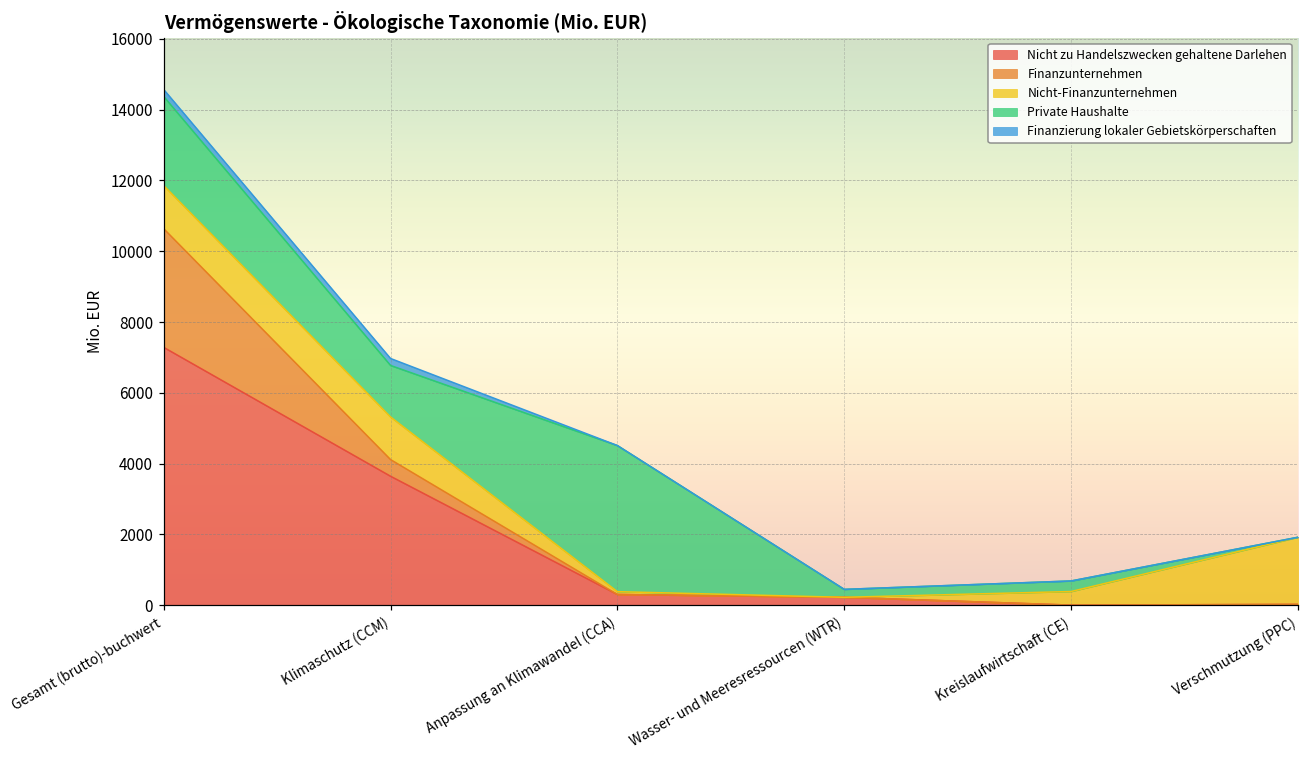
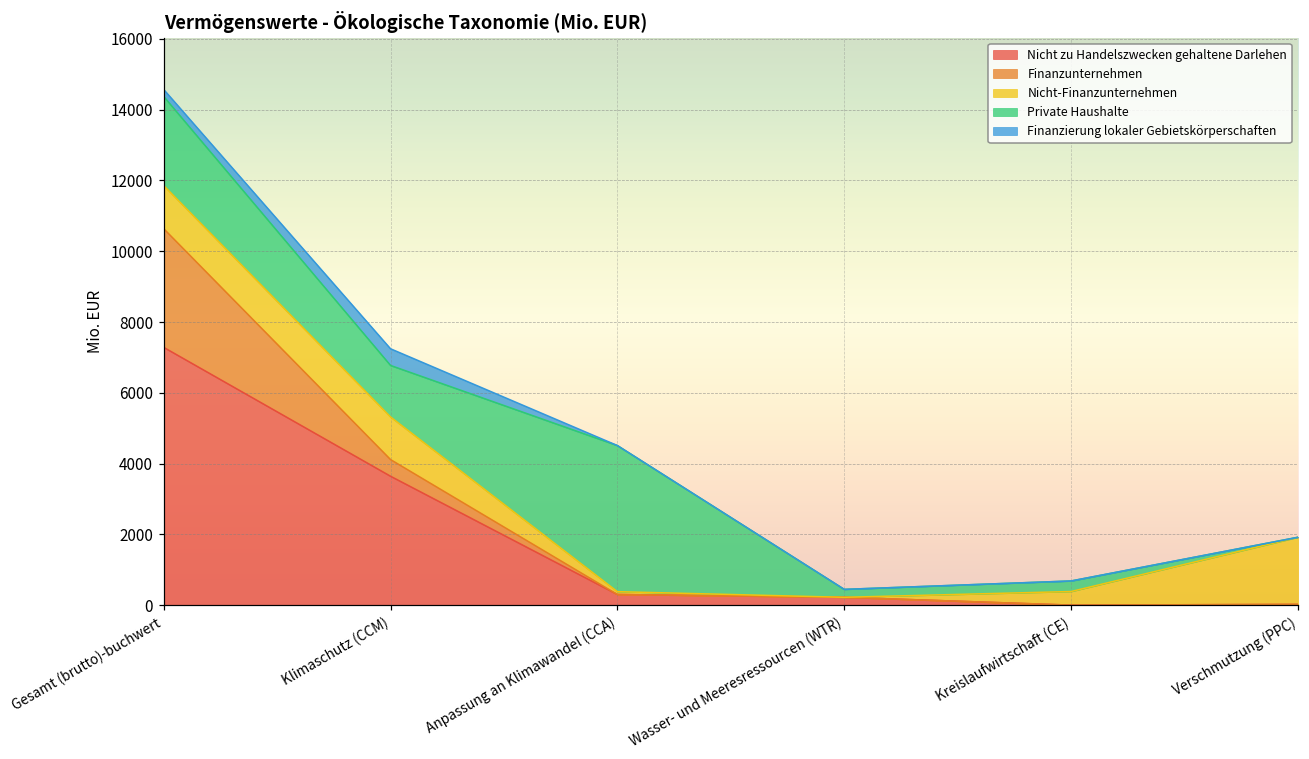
Finanzierung lokaler Gebietskörperschaften, Klimaschutz (CCM): 200 -> 500
